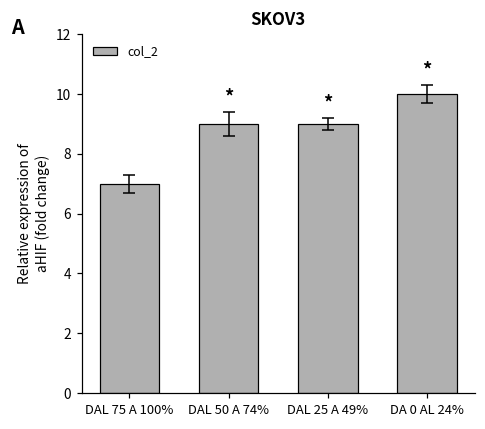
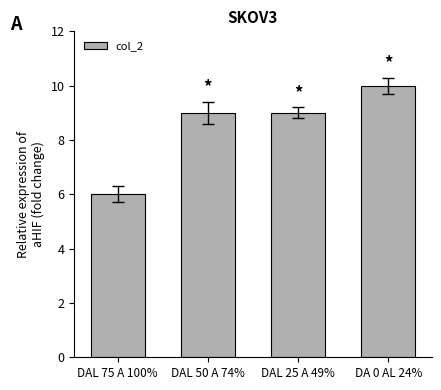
col_2, DAL 75 A 100%: 7 -> 6
